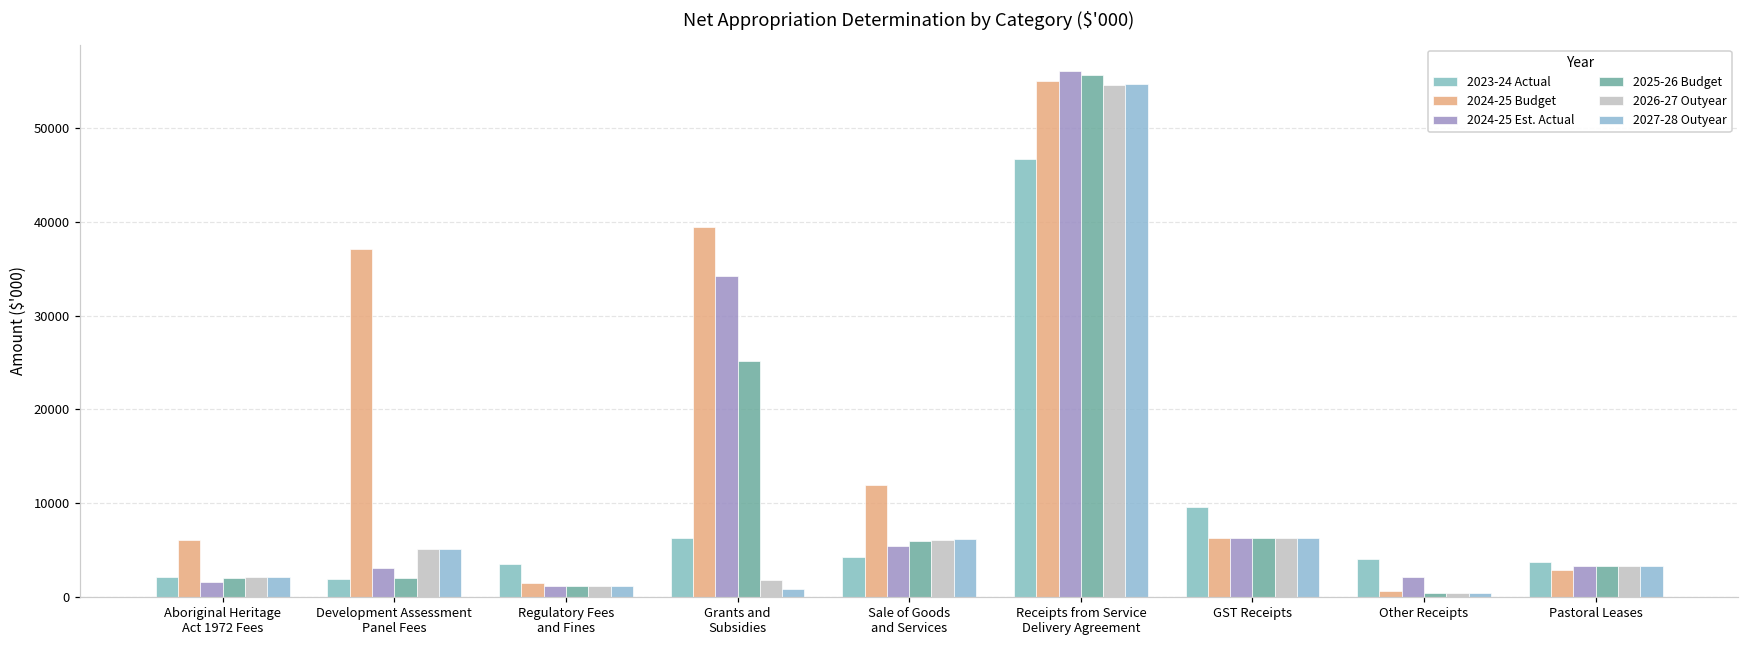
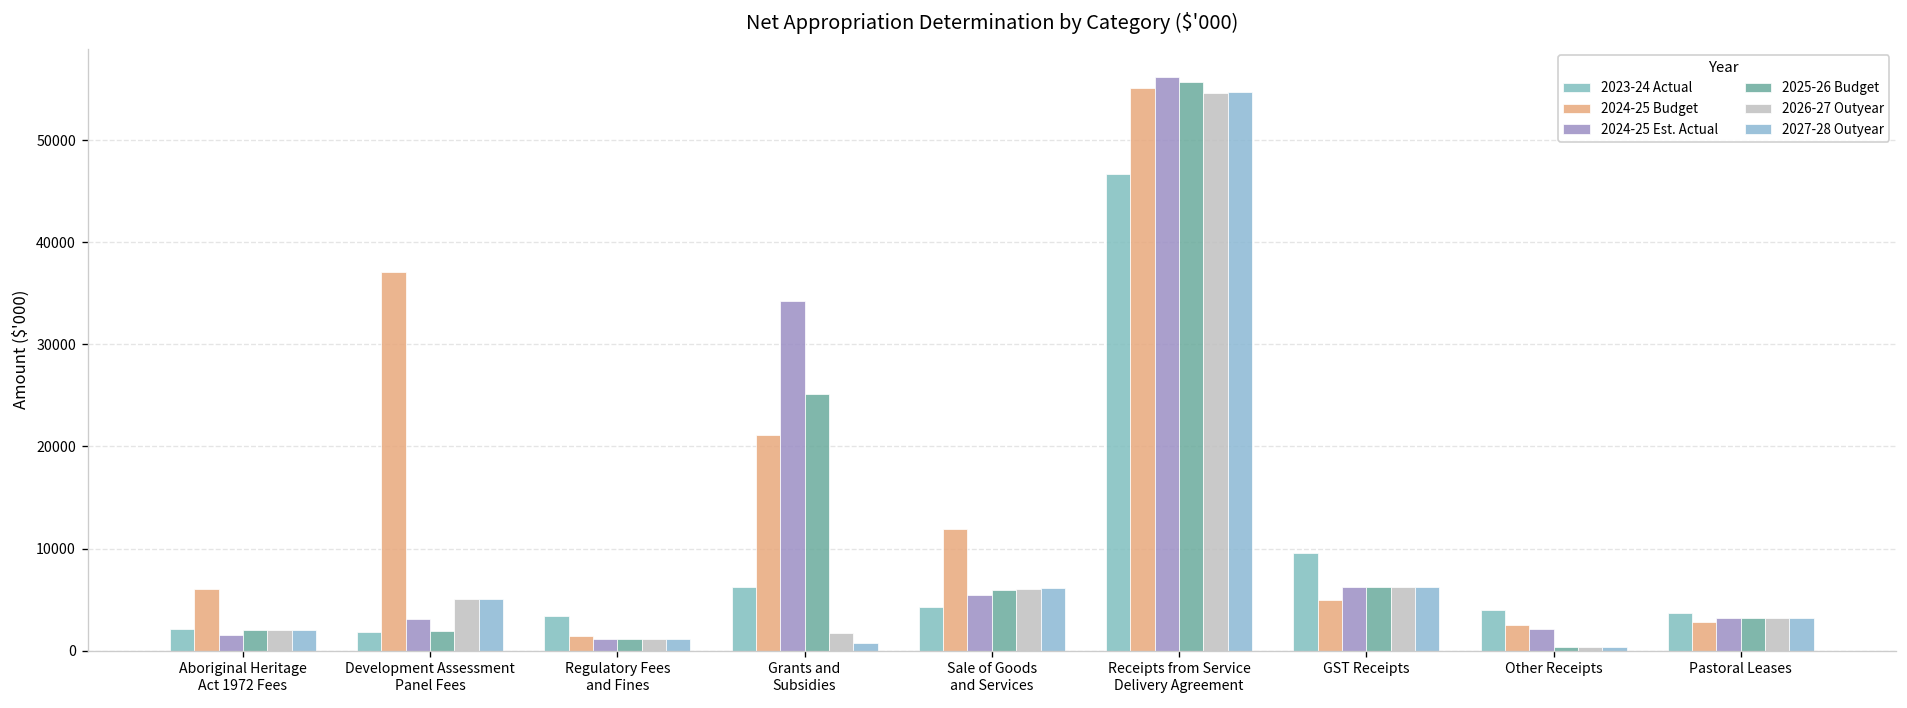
2024-25 Budget, Grants and Subsidies: 40000 -> 21000
2024-25 Budget, GST Receipts: 6000 -> 5000
2024-25 Budget, Other Receipts: 1000 -> 3000
